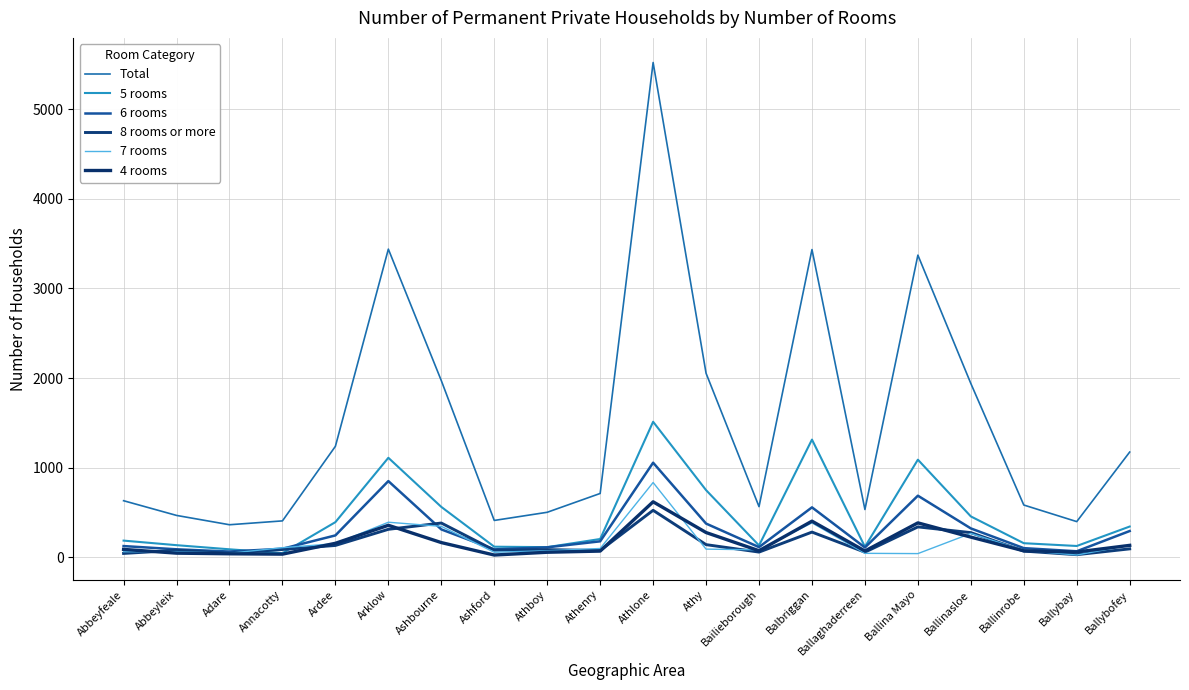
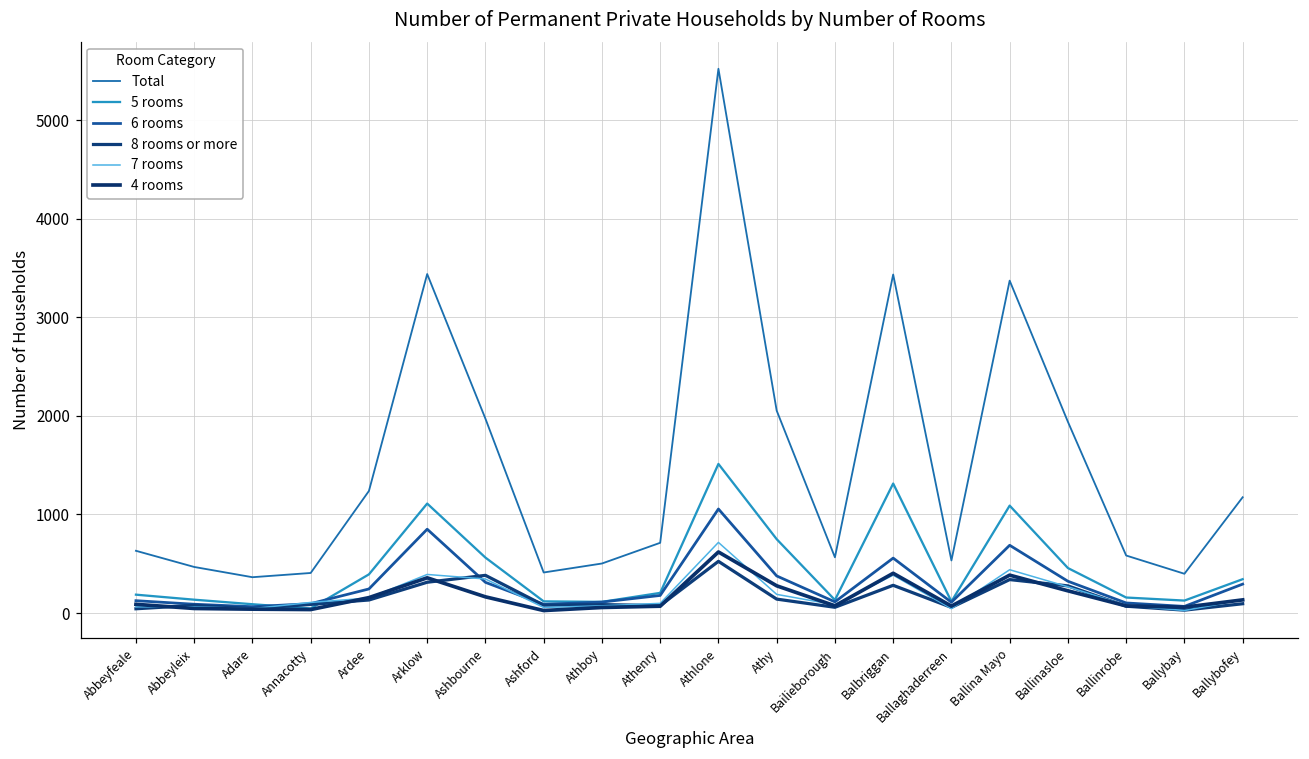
7 rooms, Athlone: 800 -> 700
7 rooms, Athy: 100 -> 200
7 rooms, Ballina Mayo: 0 -> 400
